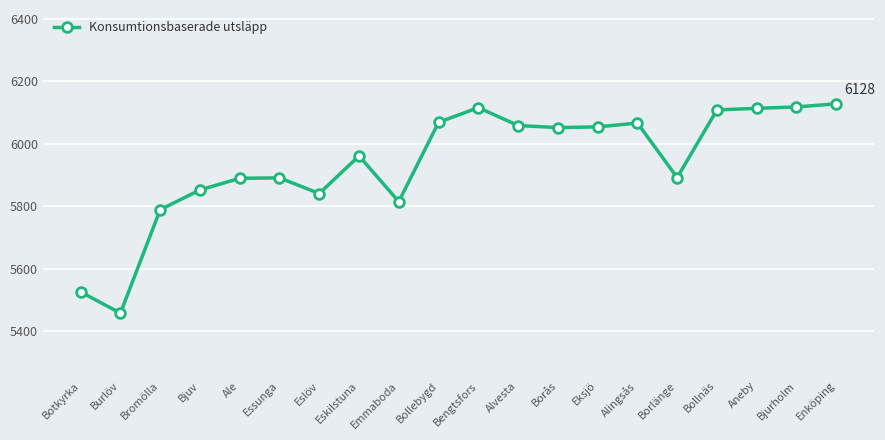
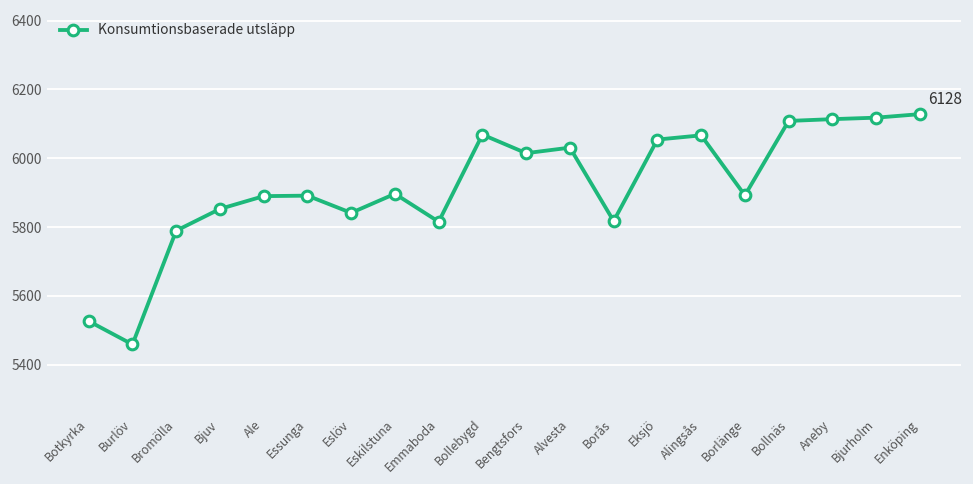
Eskilstuna: 5960 -> 5900
Bengtsfors: 6120 -> 6010
Alvesta: 6060 -> 6030
Borås: 6050 -> 5820
